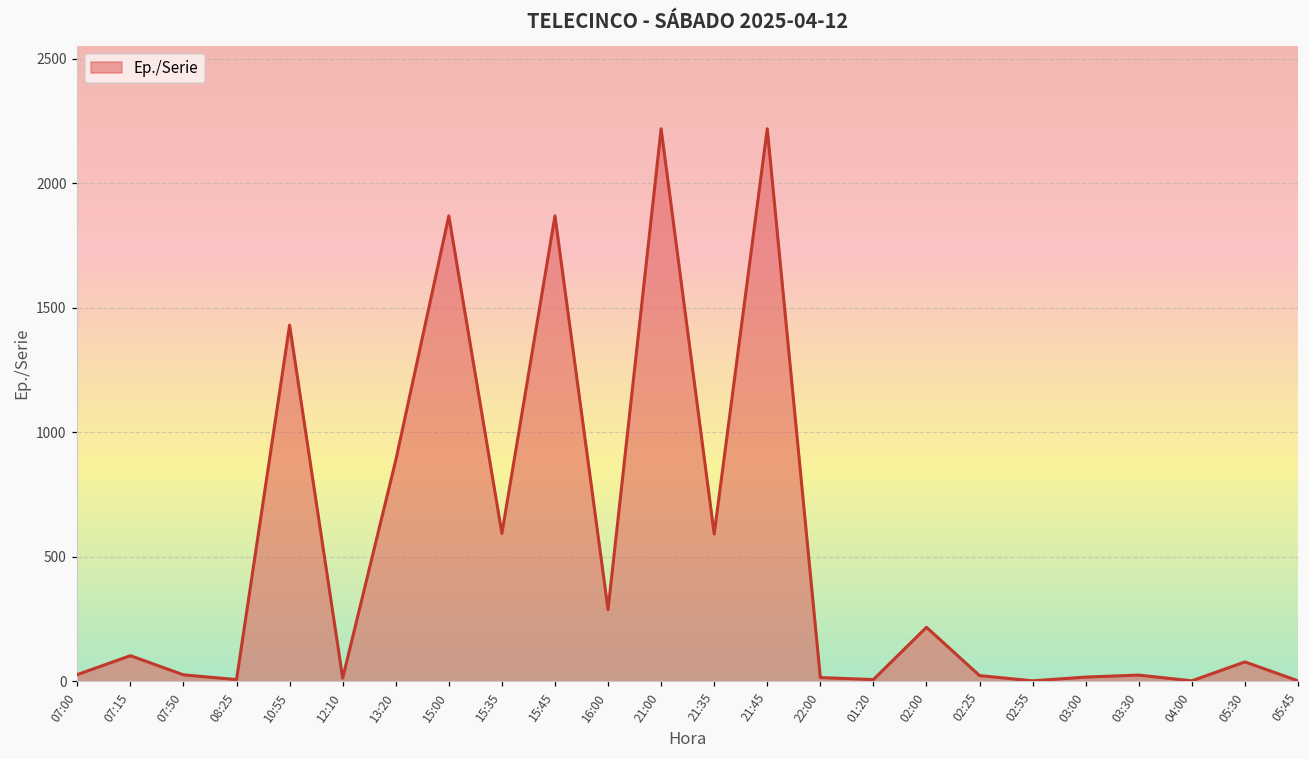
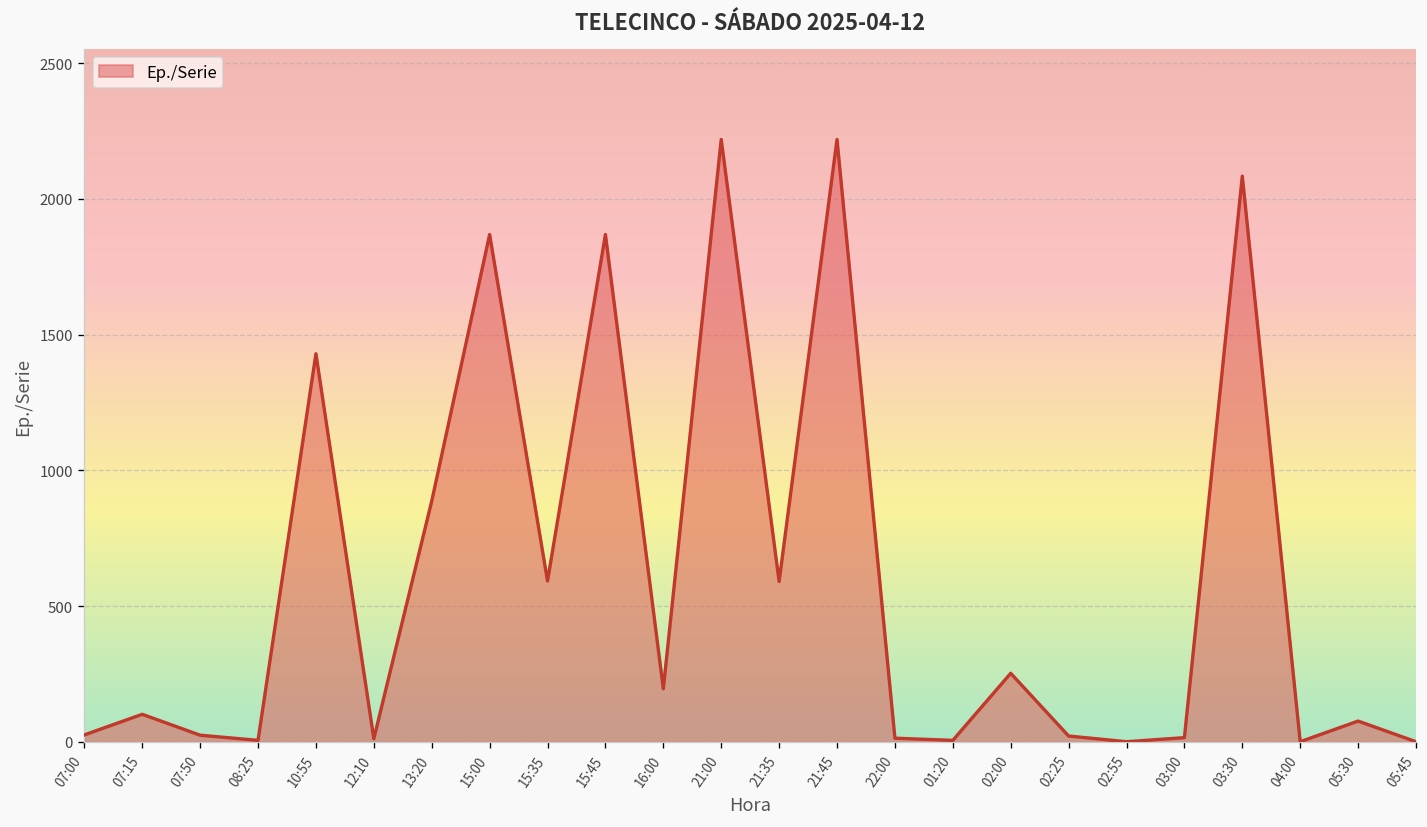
16:00: 290 -> 200
02:00: 220 -> 250
03:30: 20 -> 2080
